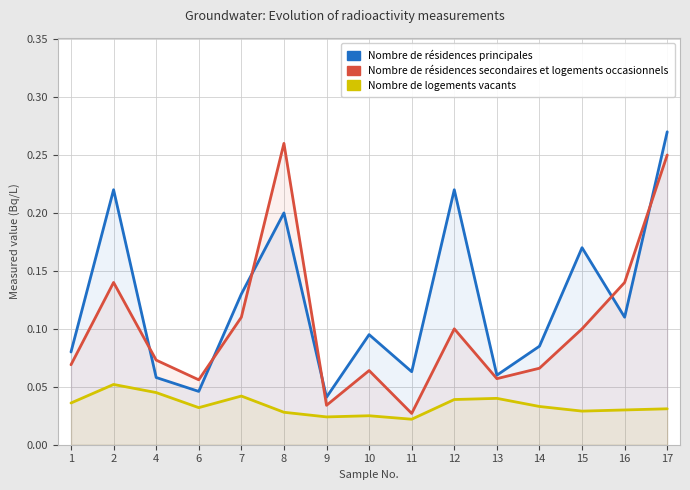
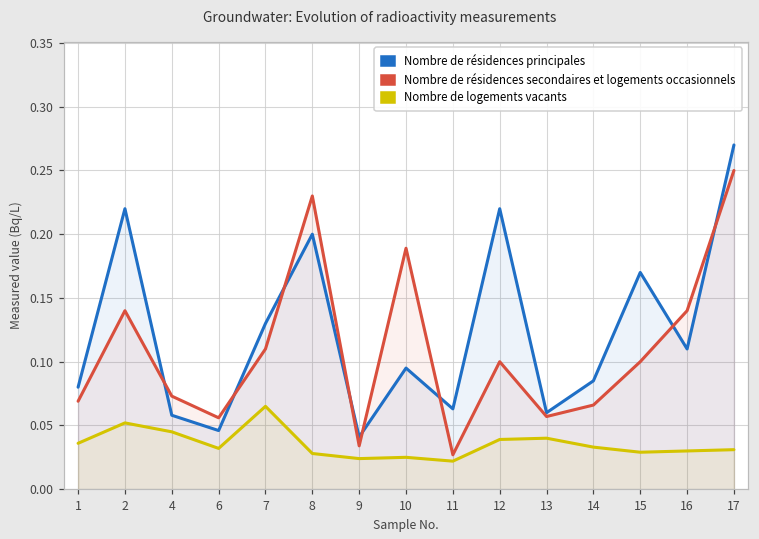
Nombre de logements vacants, 7: 0.042 -> 0.065
Nombre de résidences secondaires et logements occasionnels, 8: 0.26 -> 0.23
Nombre de résidences secondaires et logements occasionnels, 10: 0.064 -> 0.189
